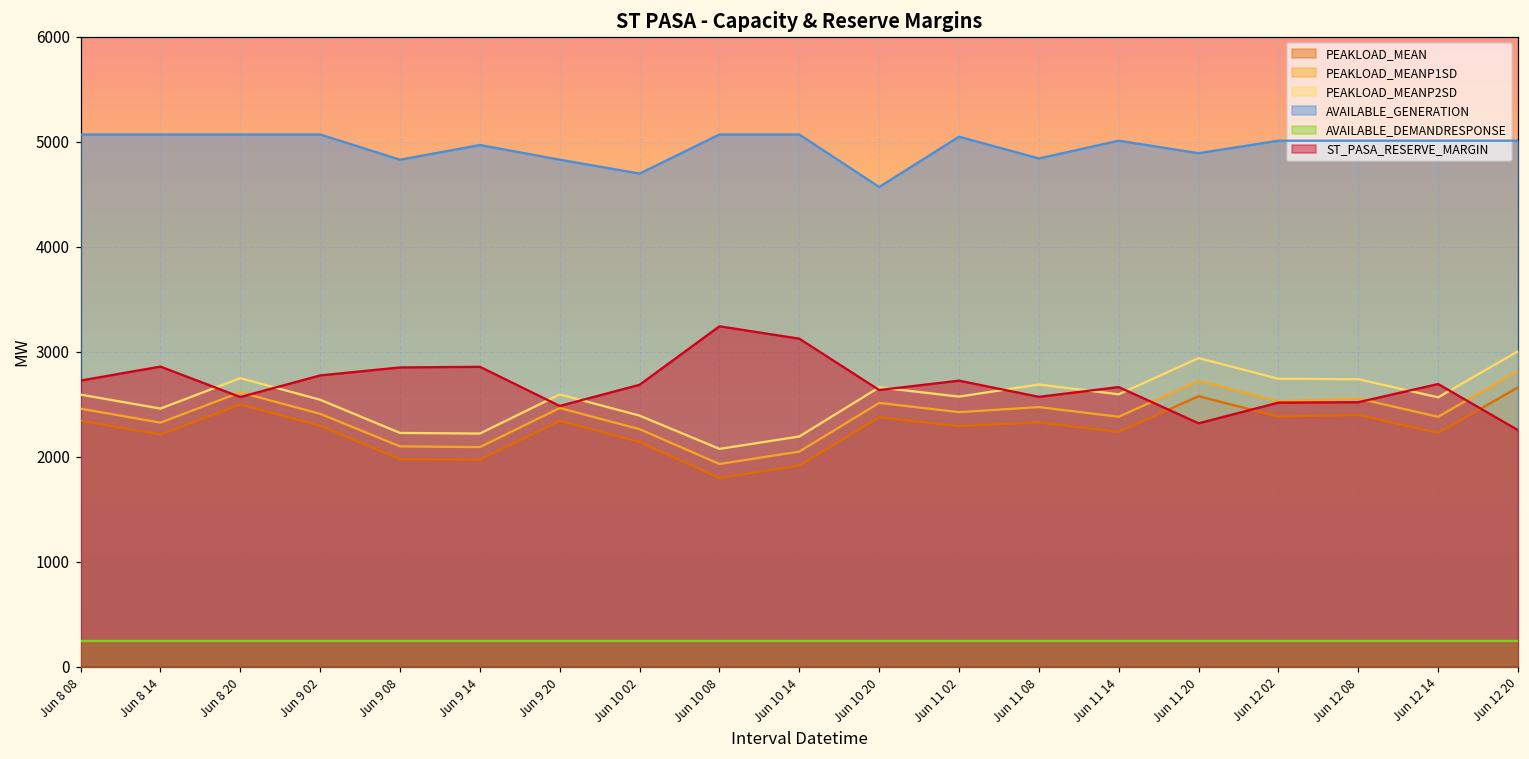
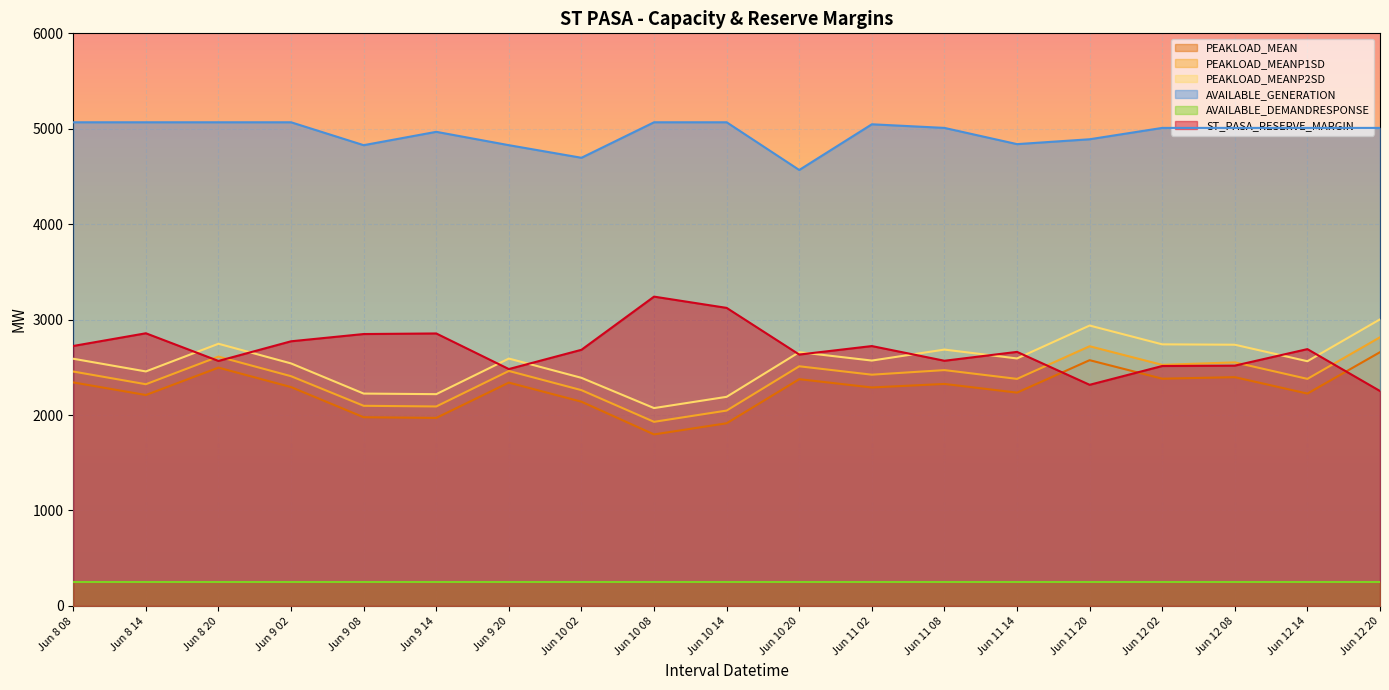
AVAILABLE_GENERATION, Jun 11 08: 4800 -> 5000
AVAILABLE_GENERATION, Jun 11 14: 5000 -> 4800
